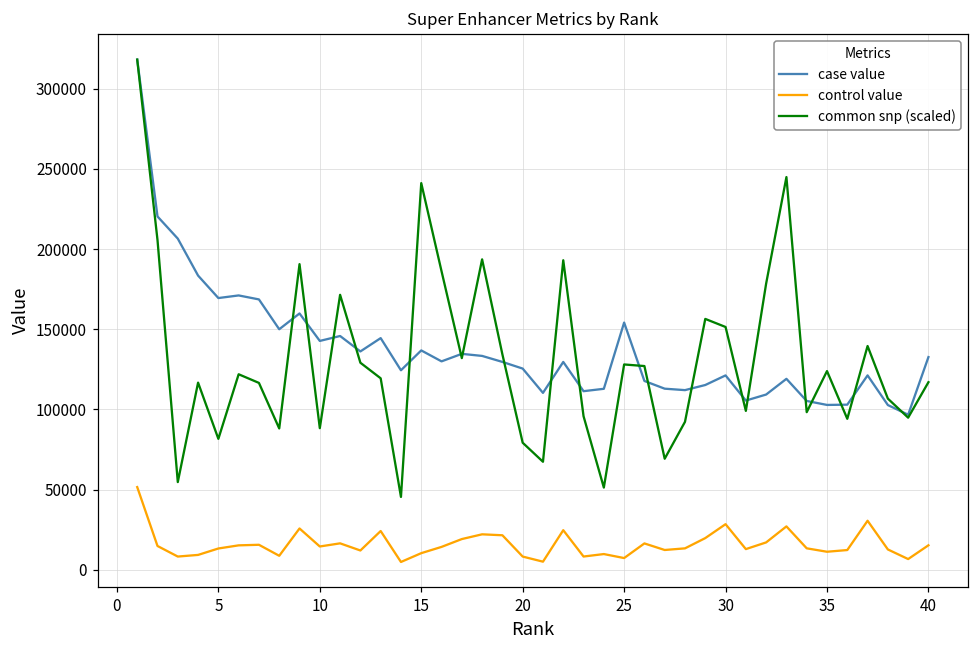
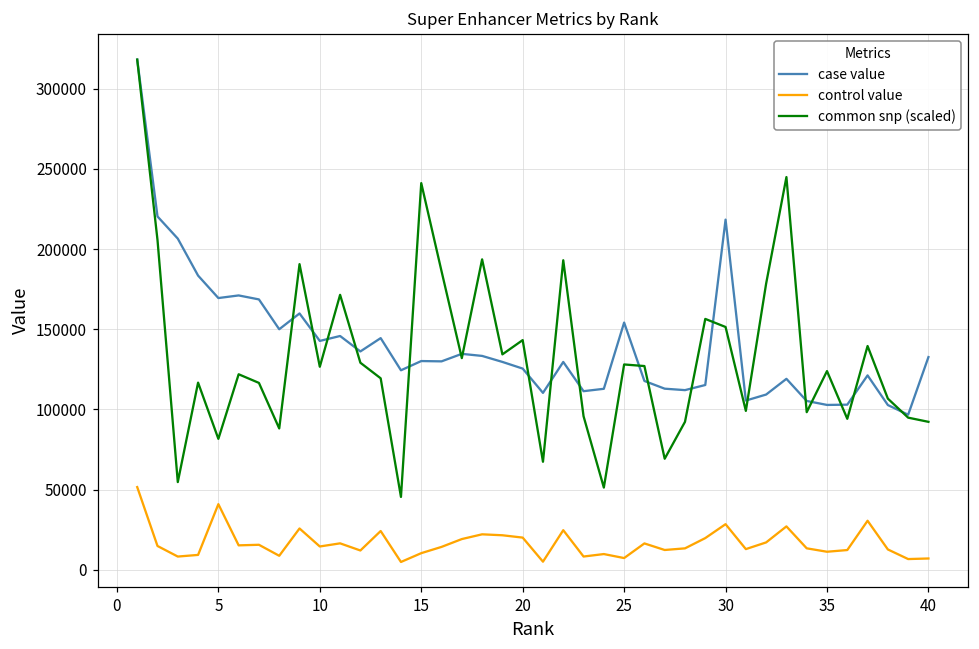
control value, 5: 13000 -> 41000
common snp (scaled), 10: 88000 -> 127000
case value, 15: 137000 -> 130000
control value, 20: 8000 -> 20000
common snp (scaled), 20: 79000 -> 143000
case value, 30: 121000 -> 218000
control value, 40: 15000 -> 7000
common snp (scaled), 40: 117000 -> 92000
